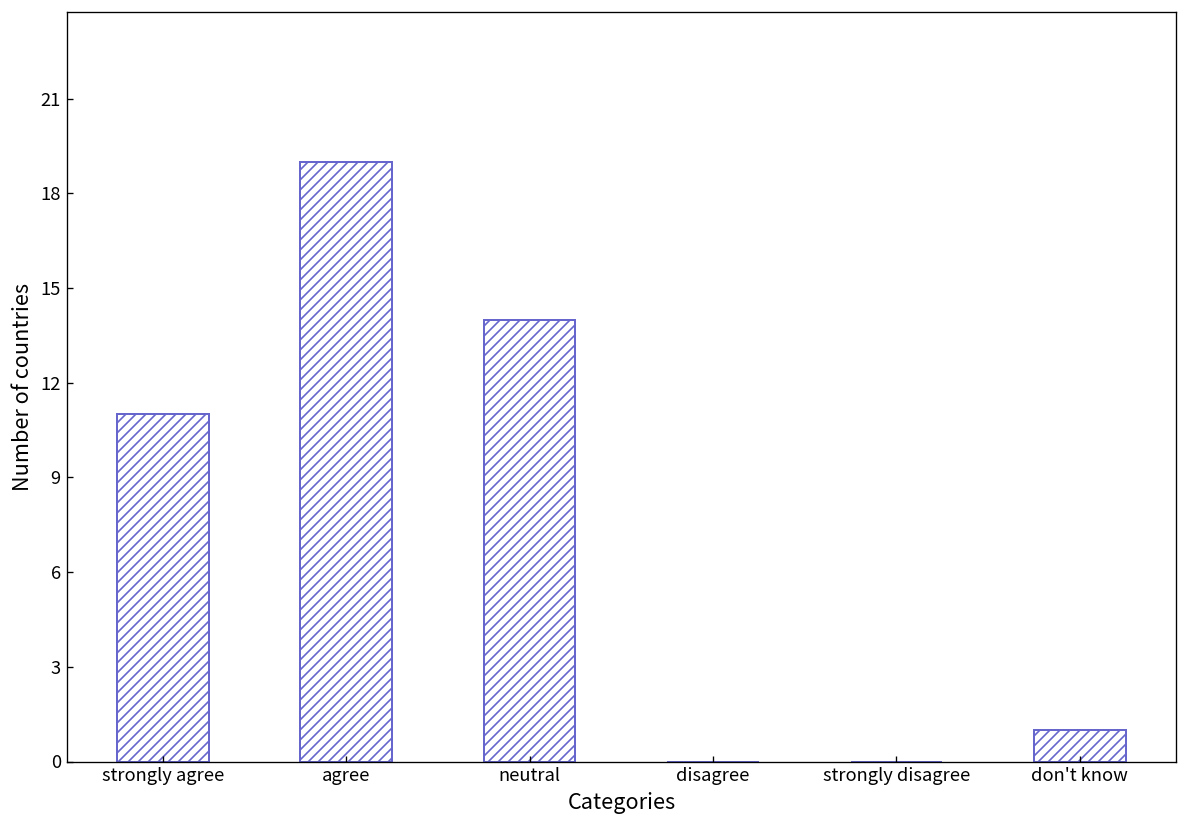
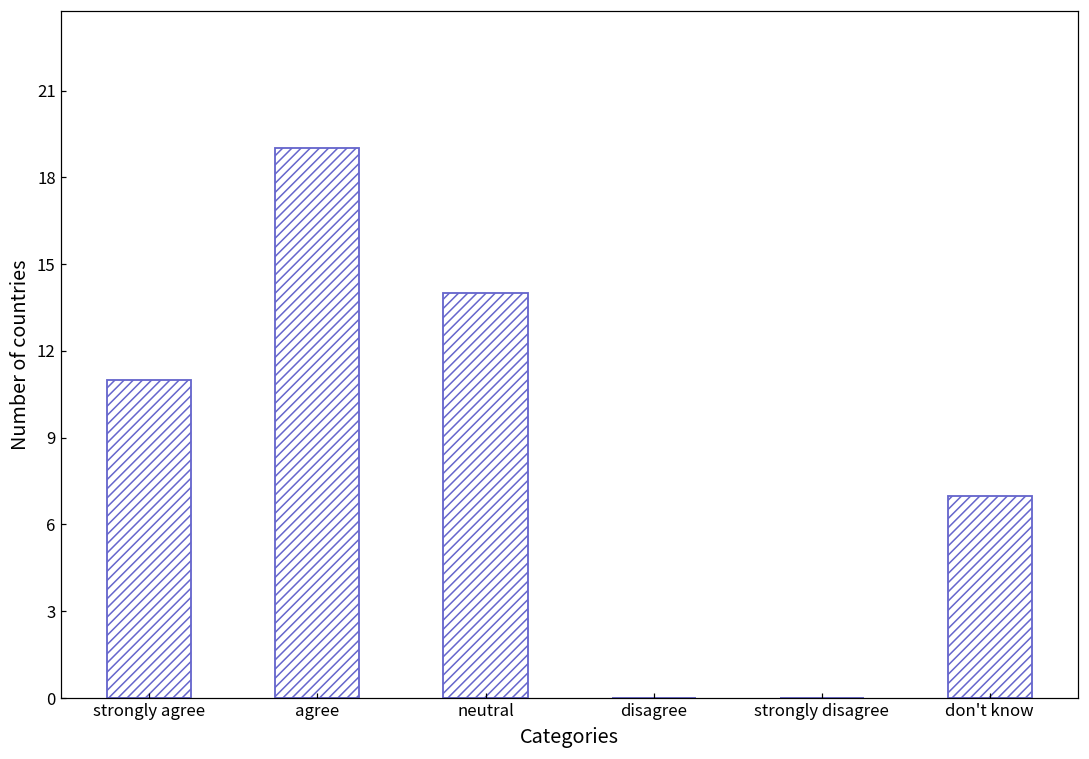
don't know: 1 -> 7
